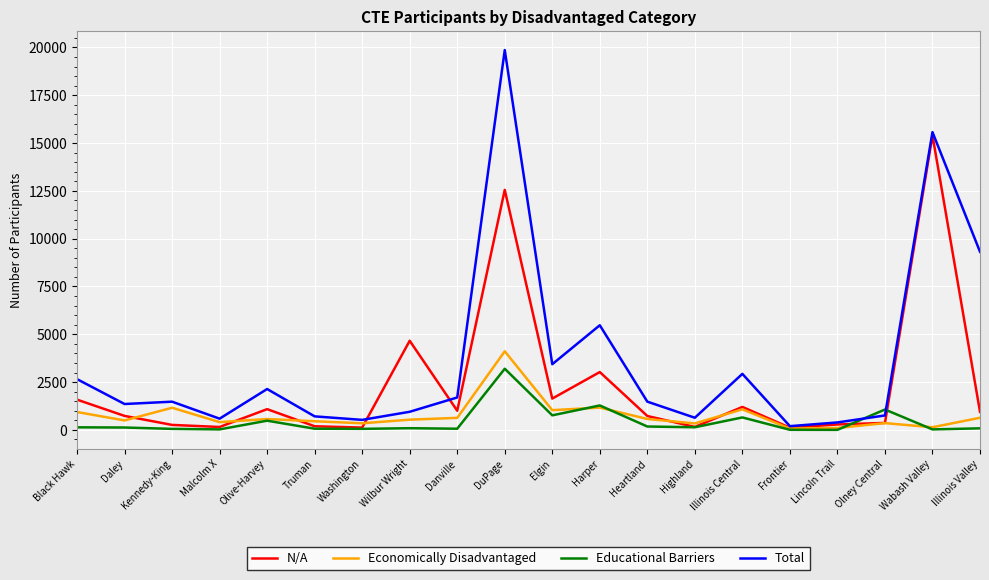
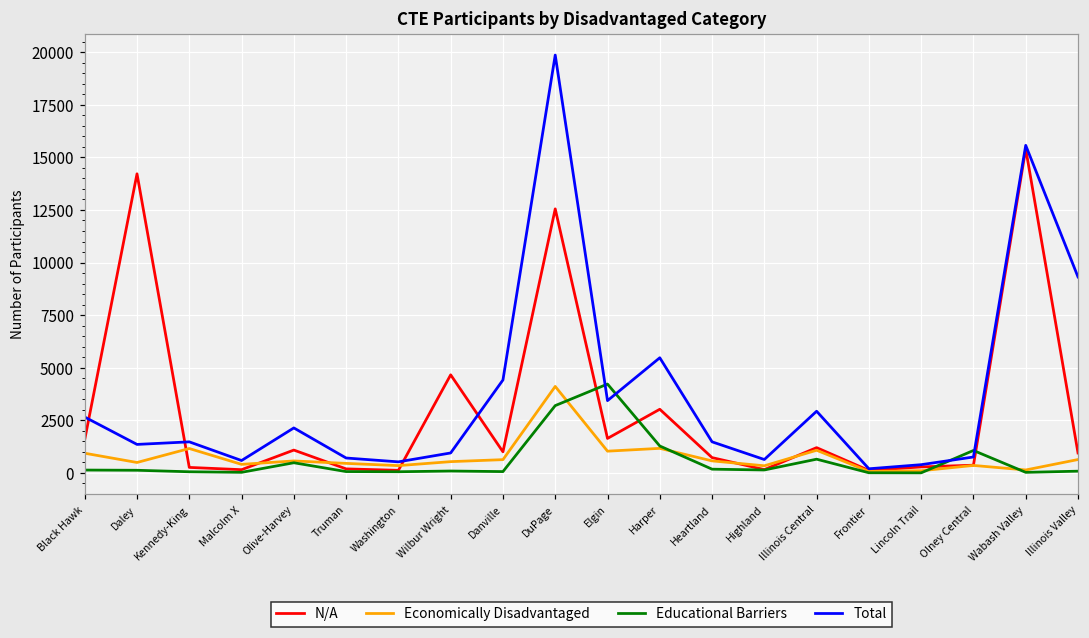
N/A, Daley: 700 -> 14200
Total, Danville: 1700 -> 4400
Educational Barriers, Elgin: 800 -> 4200
